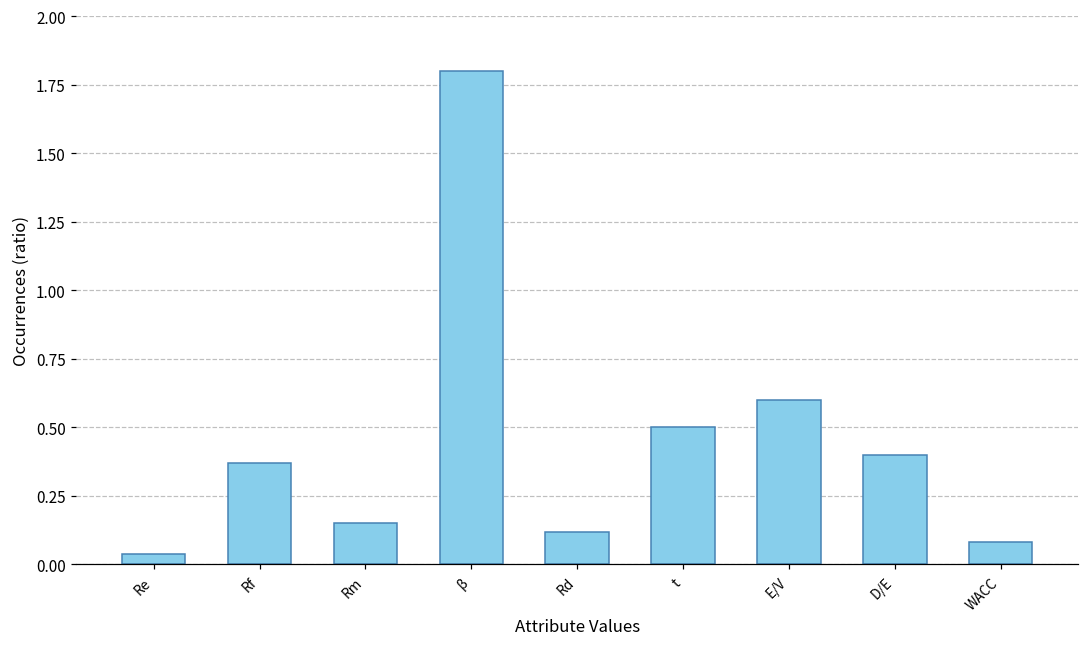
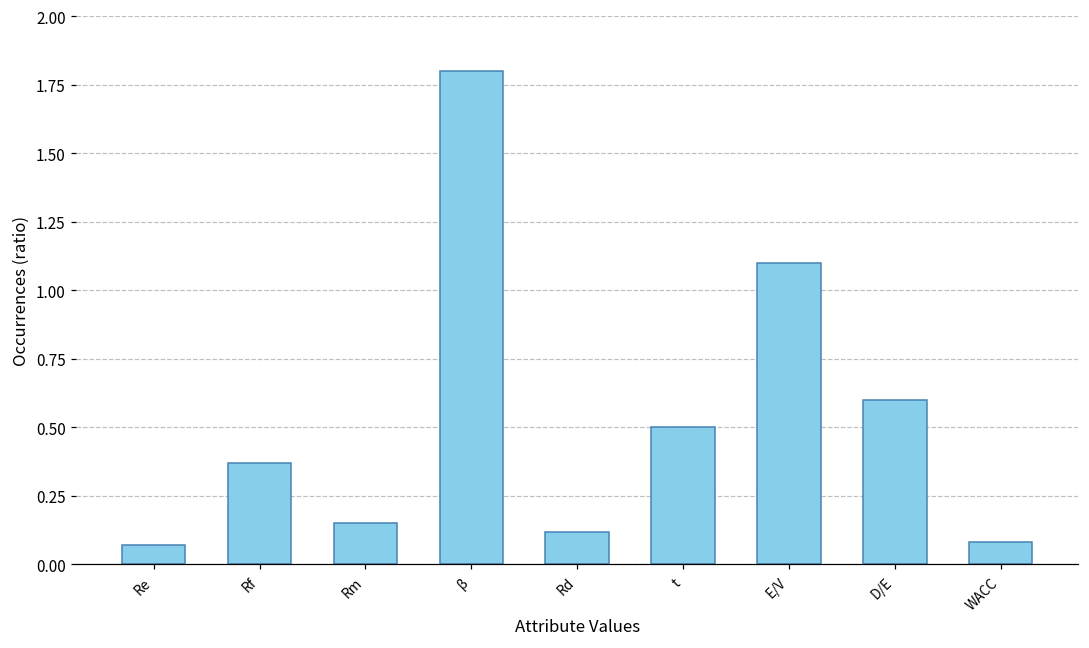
Re: 0.04 -> 0.07
E/V: 0.6 -> 1.1
D/E: 0.4 -> 0.6
